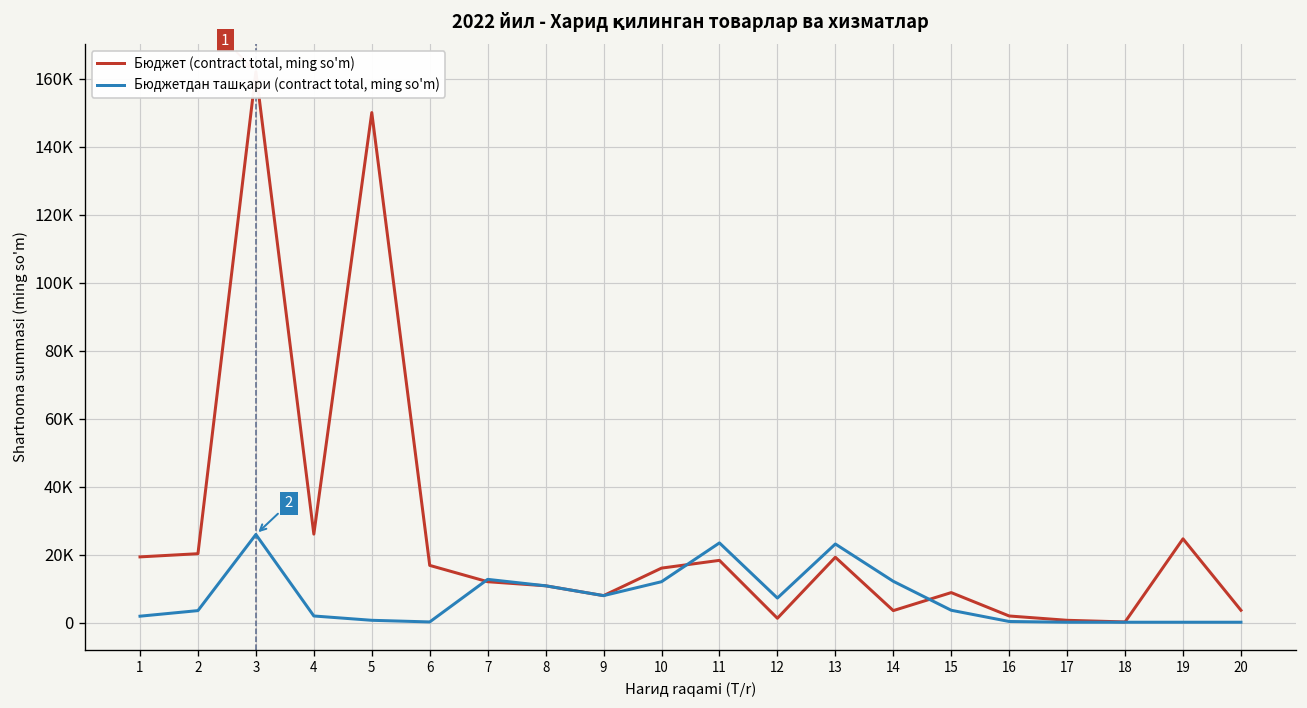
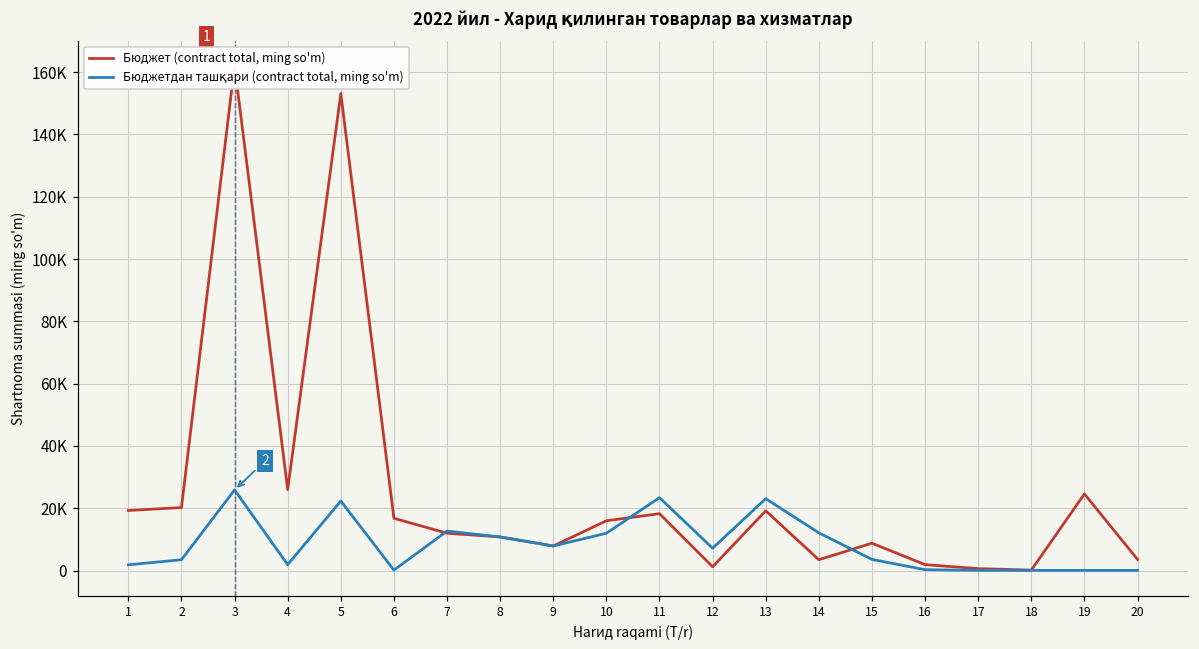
Бюджет (contract total, ming so'm), 5: 150000 -> 153000
Бюджетдан ташқари (contract total, ming so'm), 5: 1000 -> 22000
